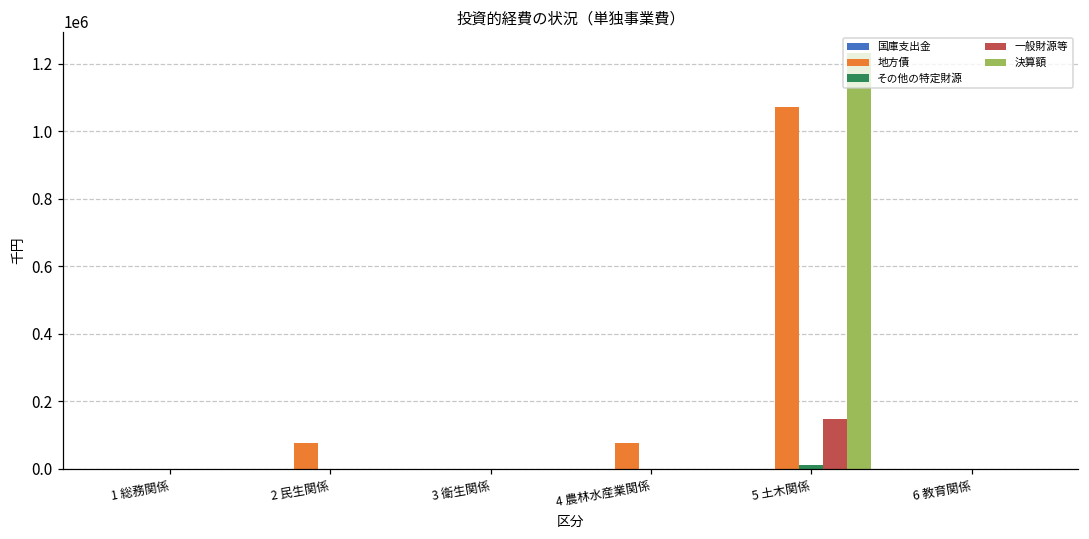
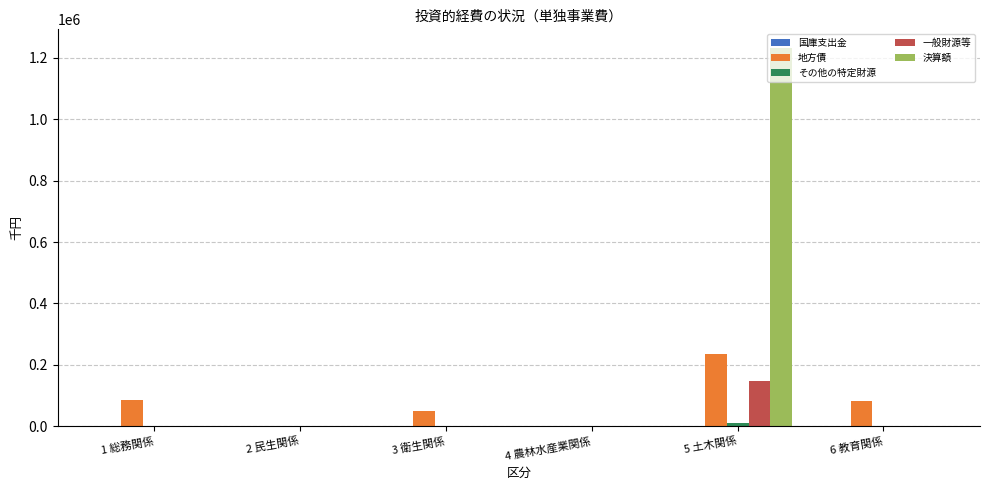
地方債, 1 総務関係: 0 -> 90000
地方債, 2 民生関係: 80000 -> 0
地方債, 3 衛生関係: 0 -> 50000
地方債, 4 農林水産業関係: 80000 -> 0
地方債, 5 土木関係: 1070000 -> 240000
地方債, 6 教育関係: 0 -> 80000
